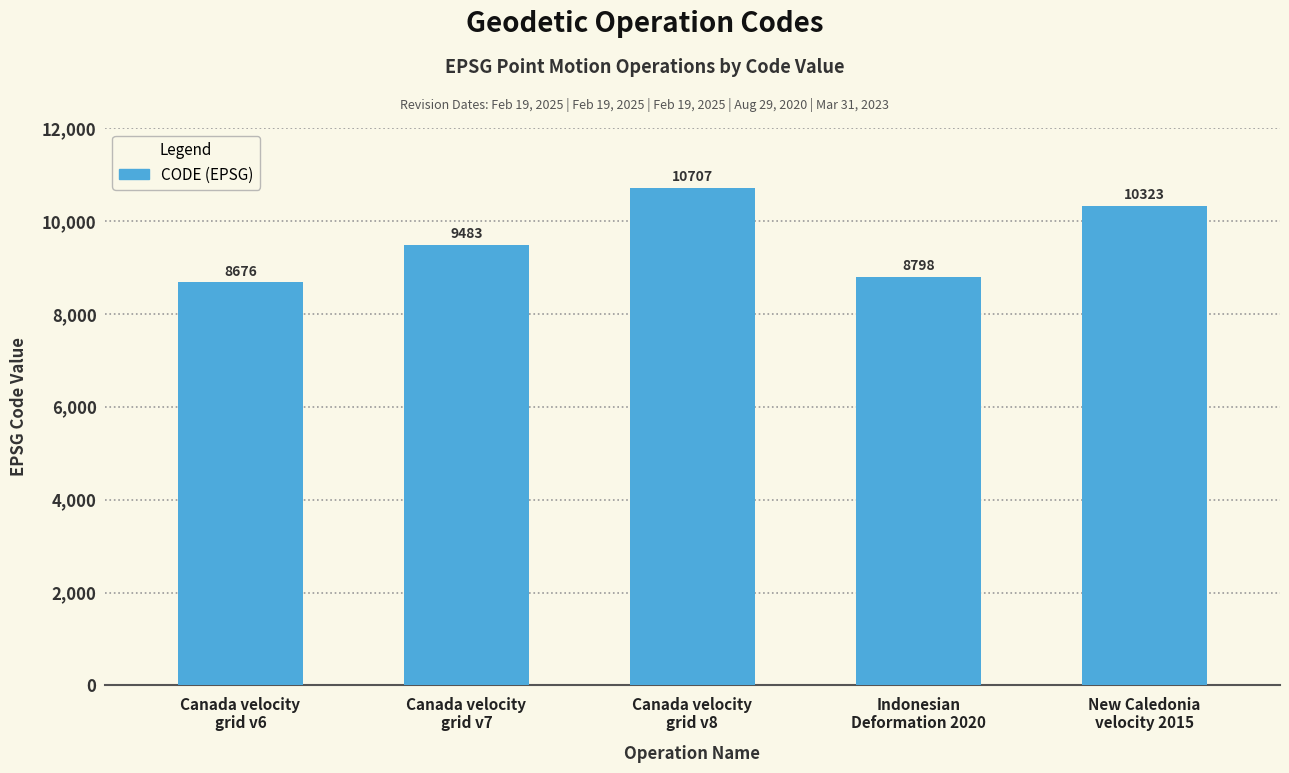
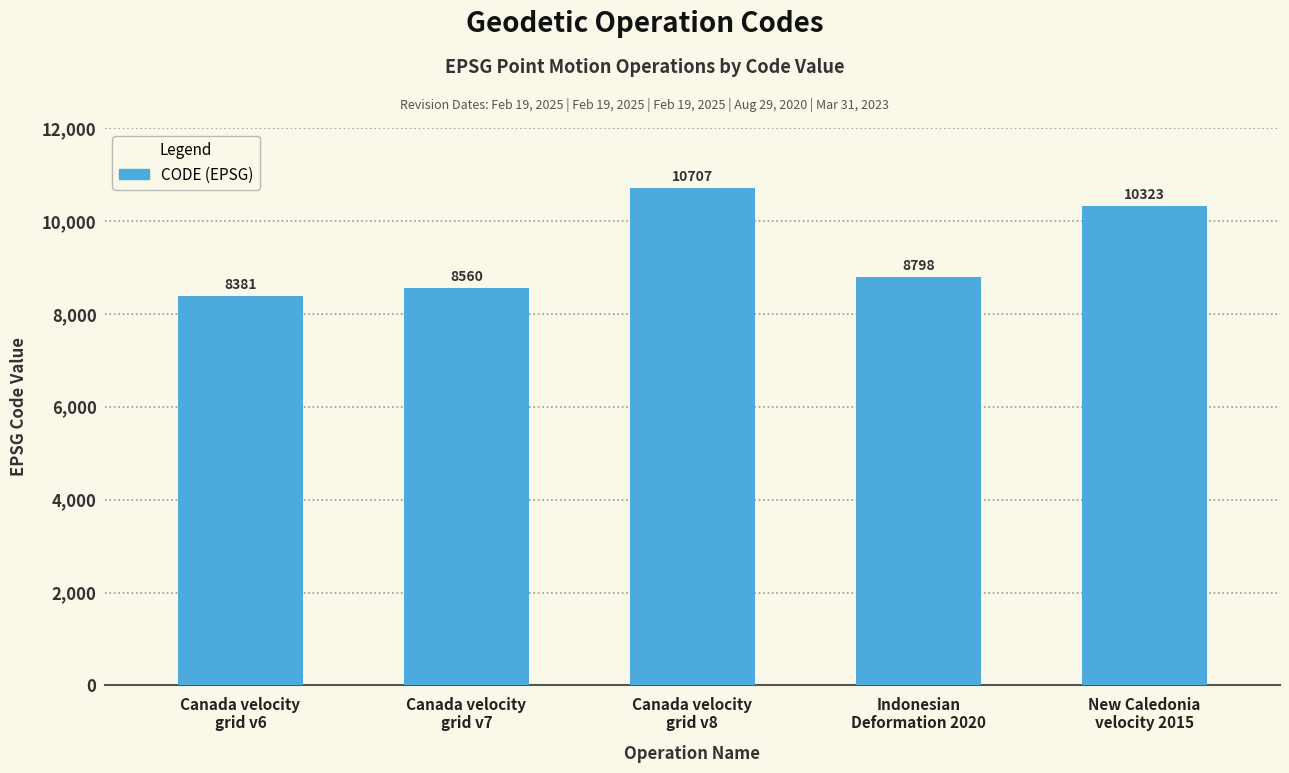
Canada velocity grid v6: 8676 -> 8381
Canada velocity grid v7: 9483 -> 8560
